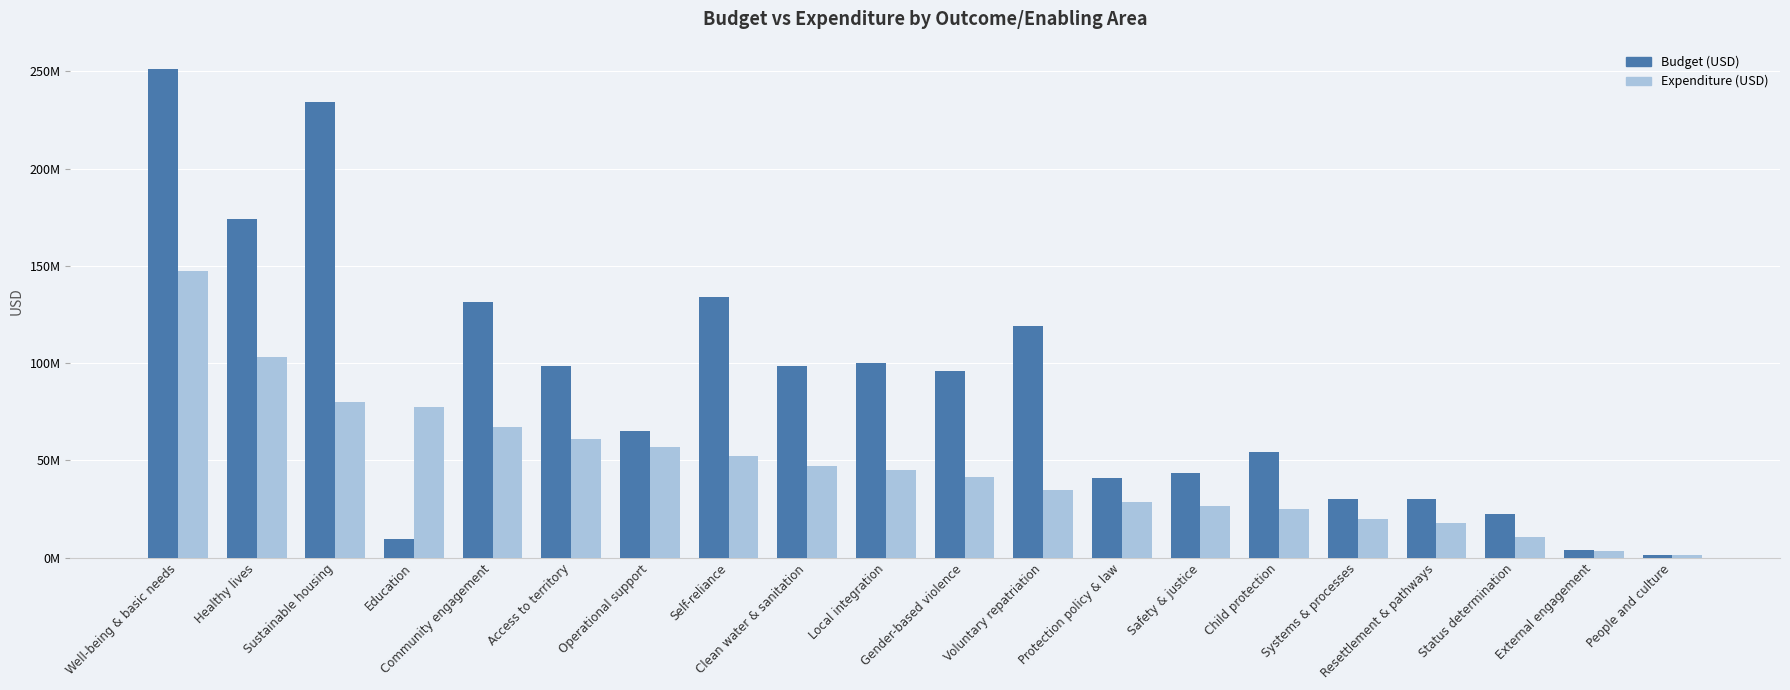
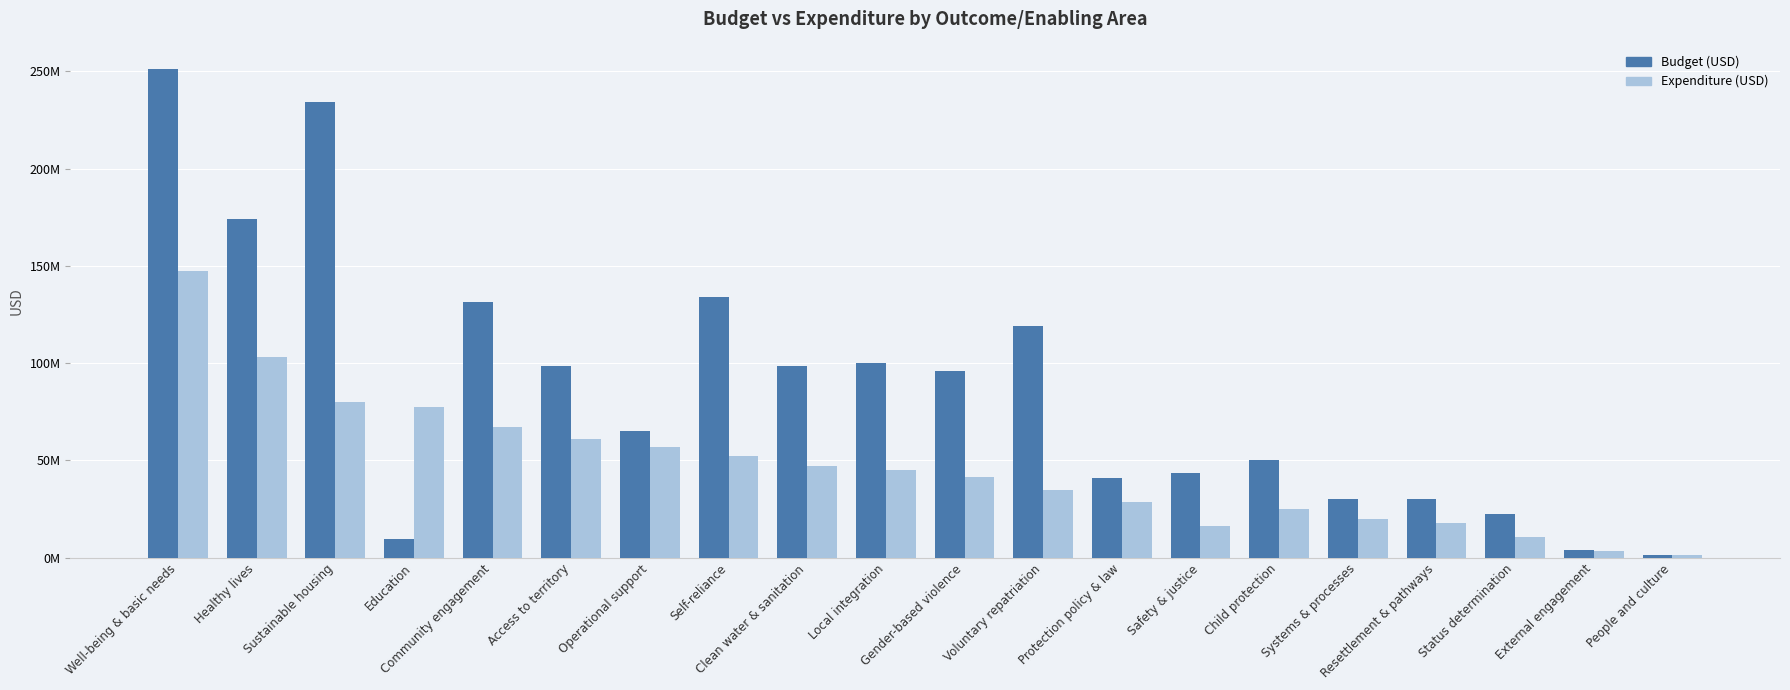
Expenditure (USD), Safety & justice: 26000000 -> 16000000
Budget (USD), Child protection: 54000000 -> 50000000
